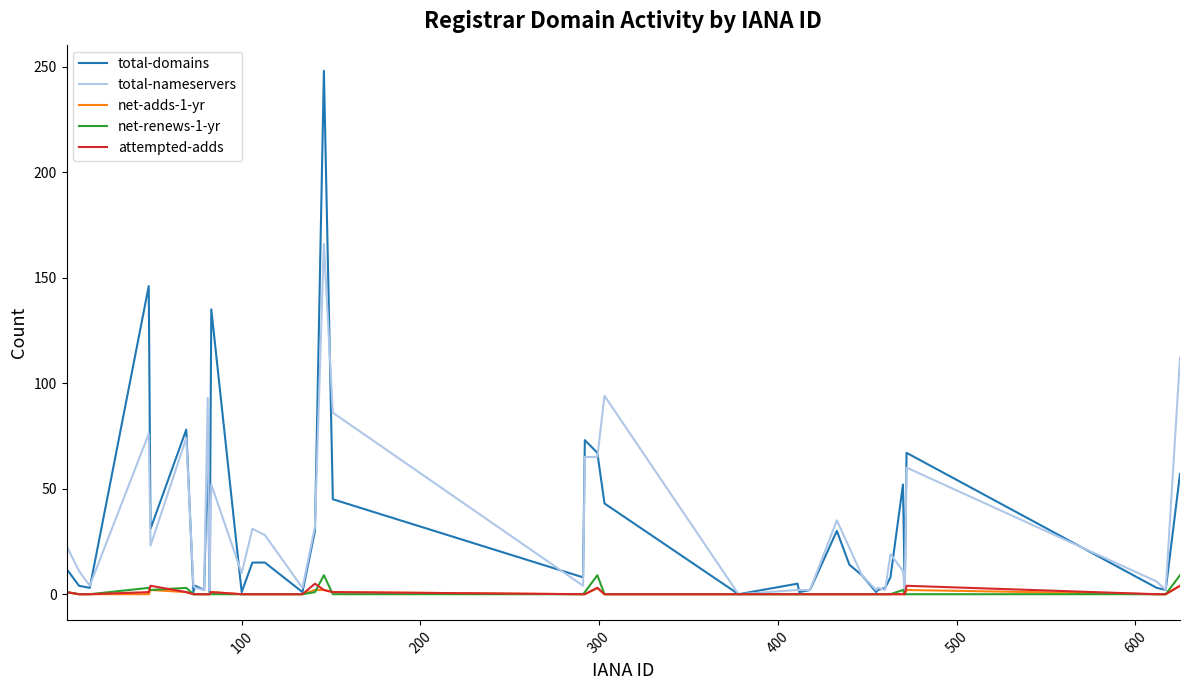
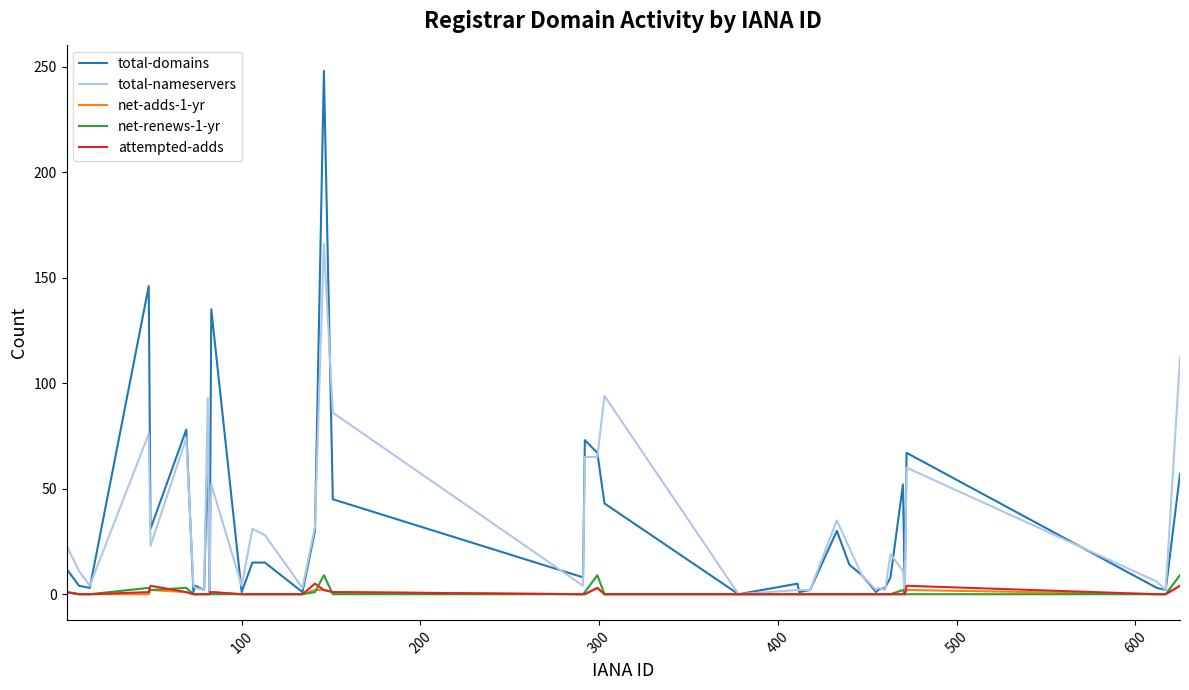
total-nameservers, 100: 10 -> 4
